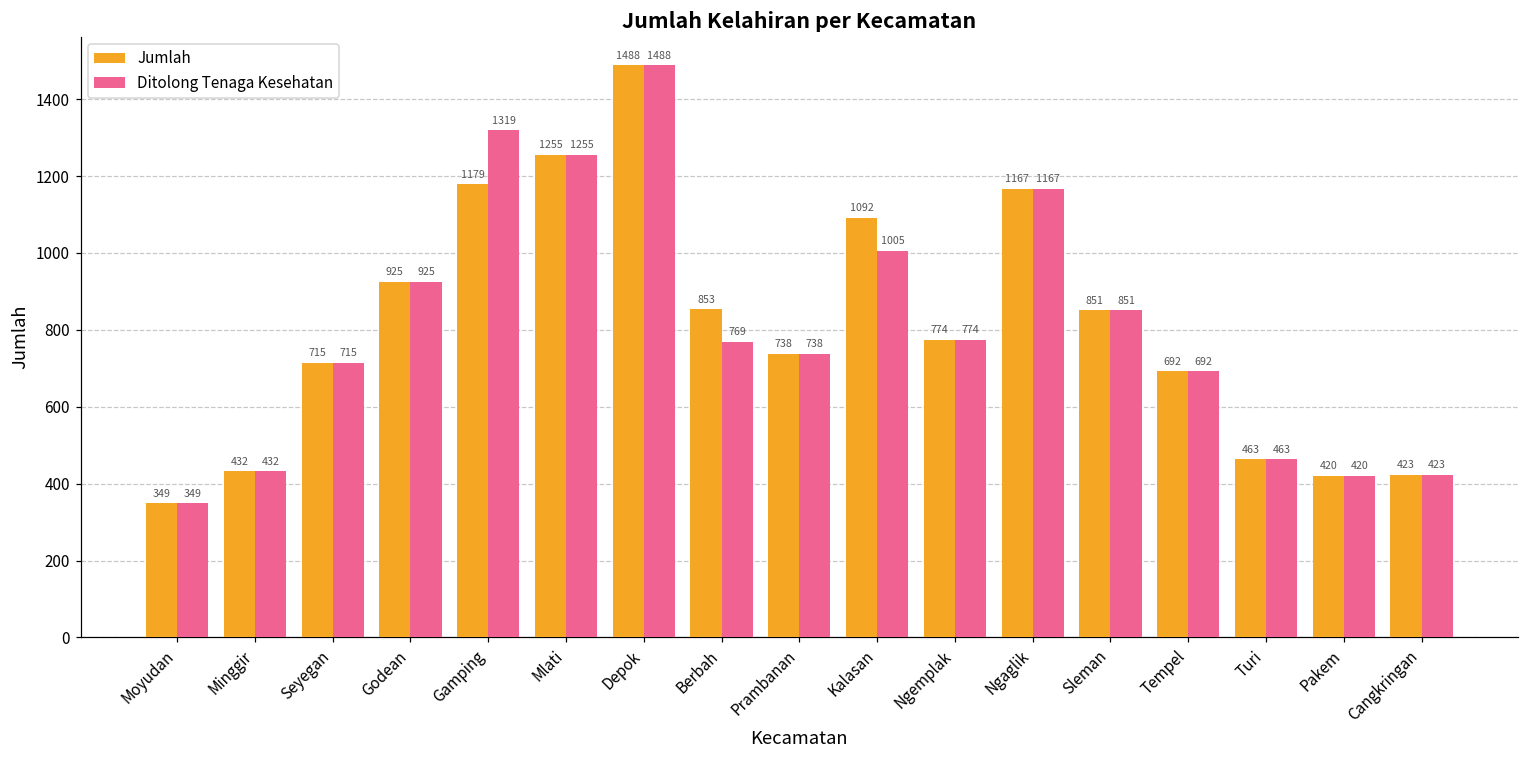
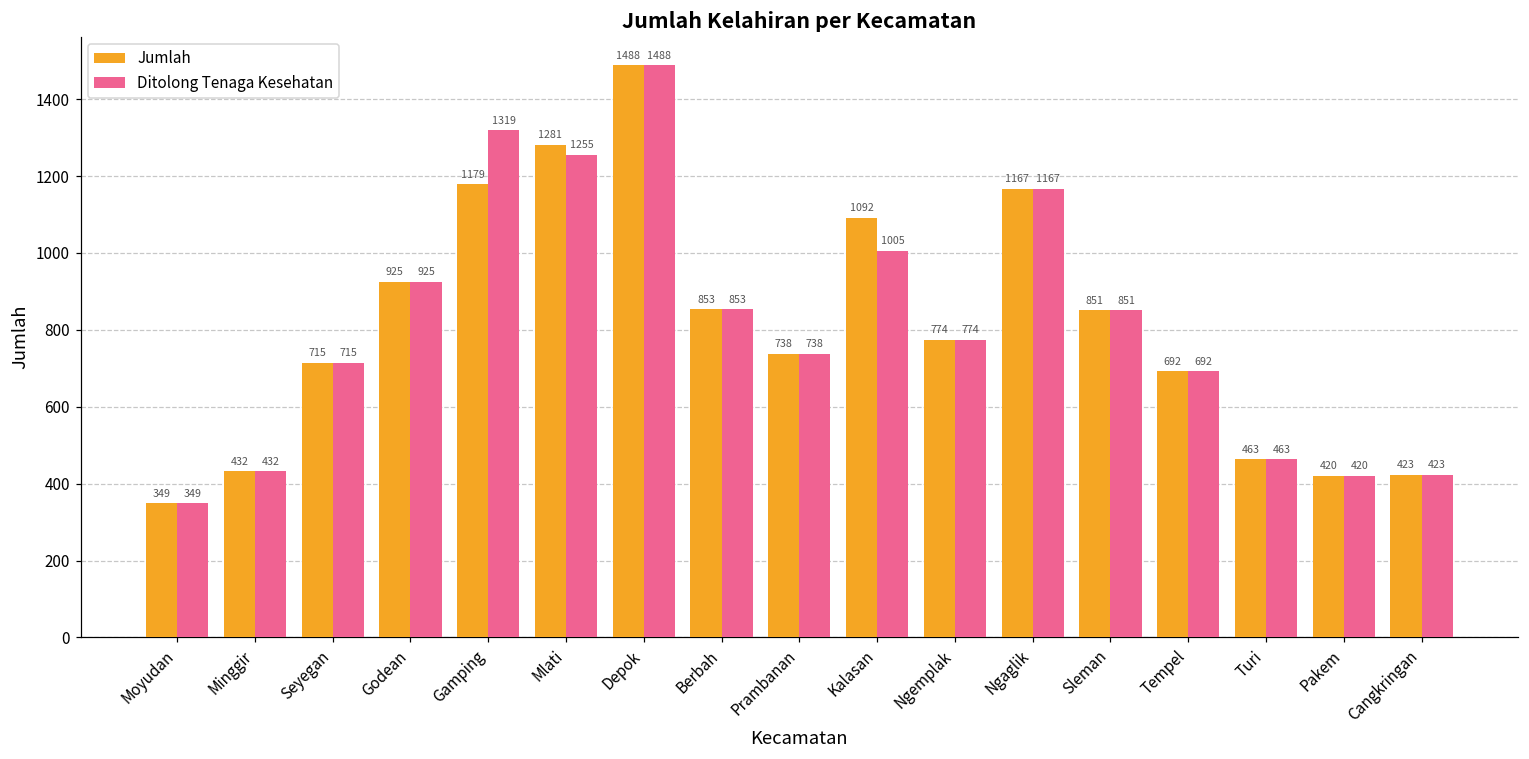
Jumlah, Mlati: 1255 -> 1281
Ditolong Tenaga Kesehatan, Berbah: 769 -> 853
